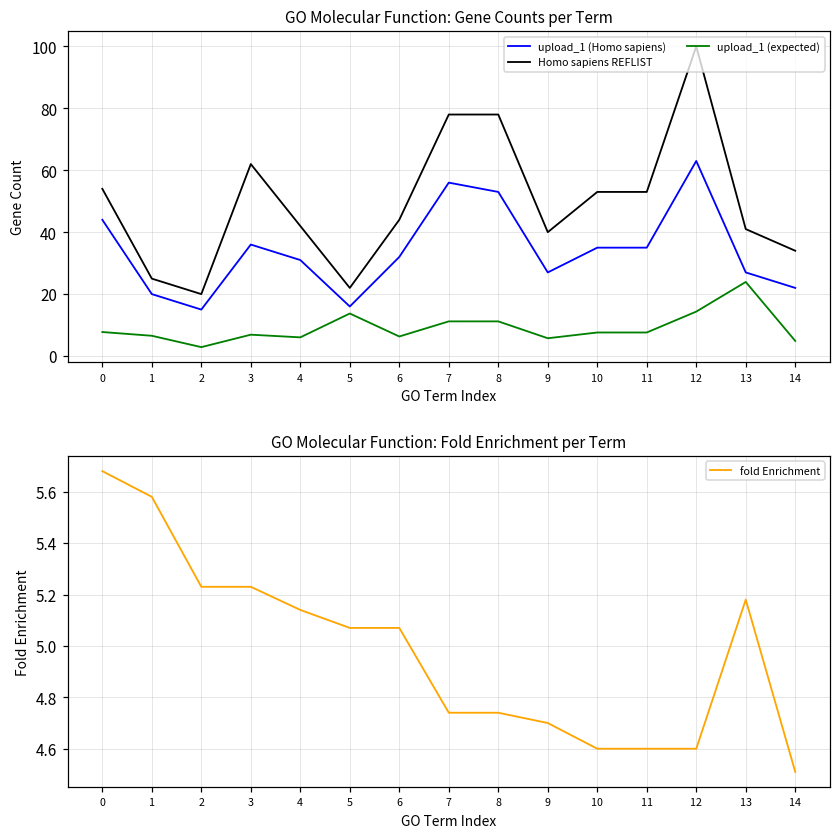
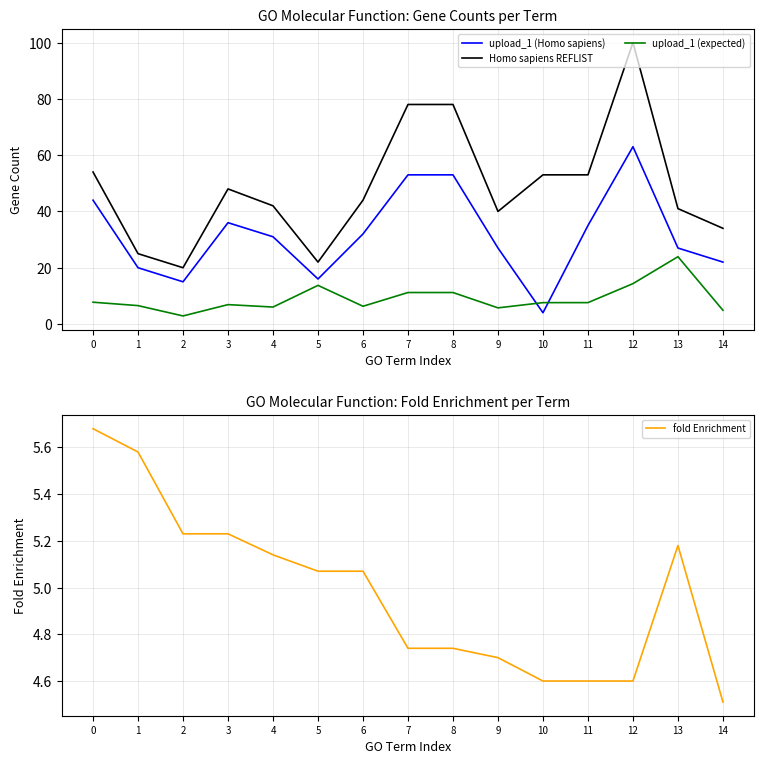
GO Molecular Function: Gene Counts per Term, Homo sapiens REFLIST, 3: 62 -> 48
GO Molecular Function: Gene Counts per Term, upload_1 (Homo sapiens), 7: 56 -> 53
GO Molecular Function: Gene Counts per Term, upload_1 (Homo sapiens), 10: 35 -> 4
